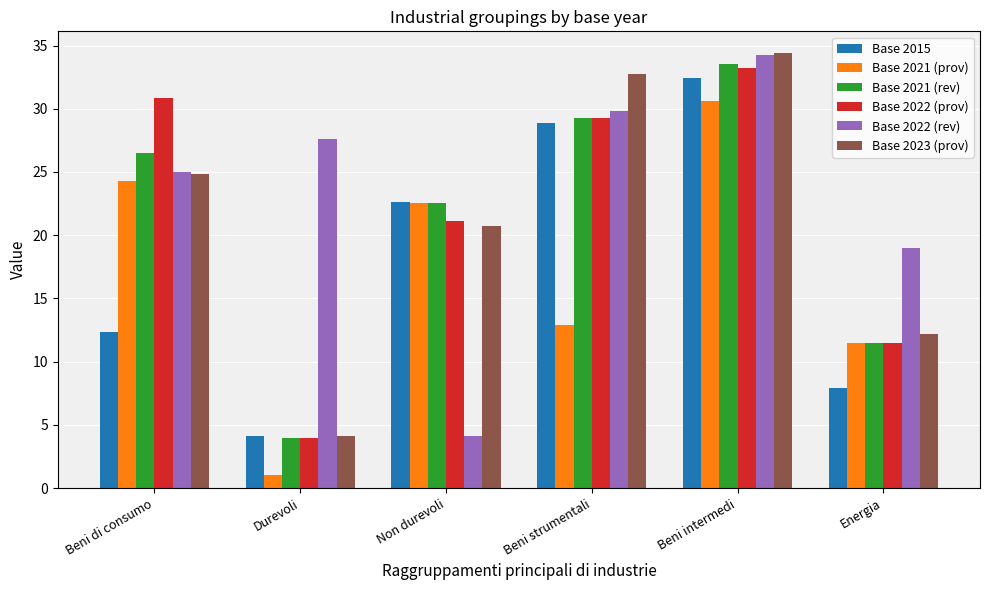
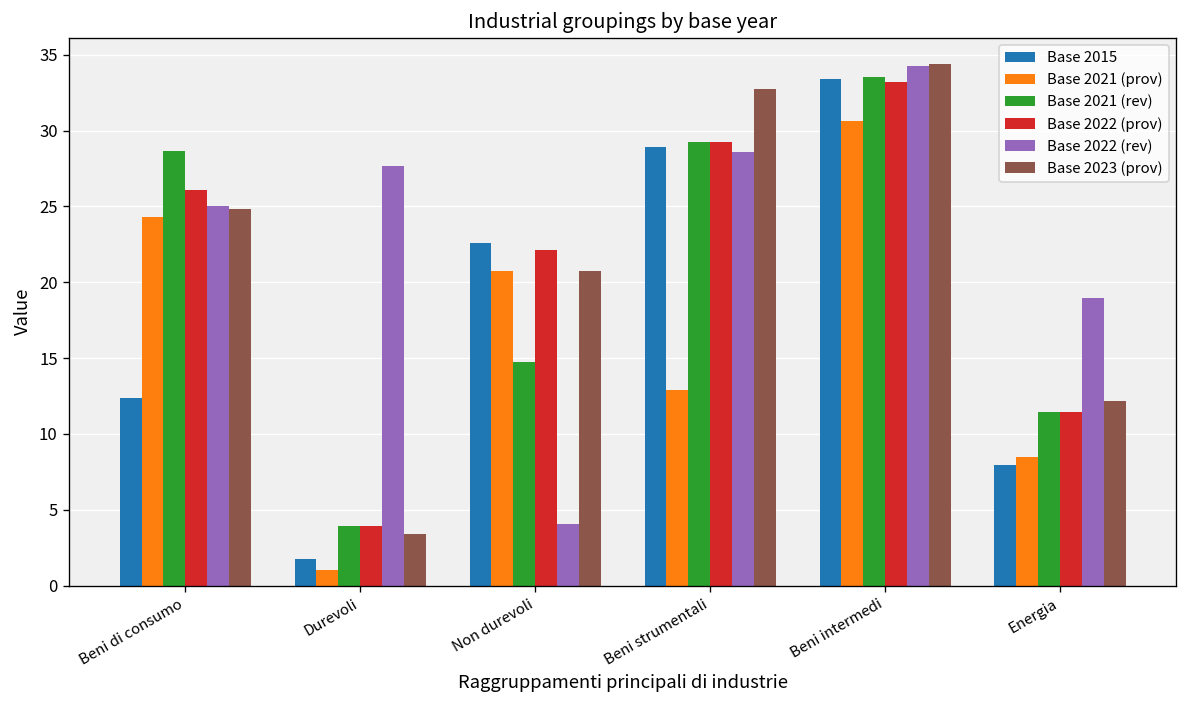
Base 2021 (rev), Beni di consumo: 26.5 -> 28.7
Base 2022 (prov), Beni di consumo: 30.9 -> 26.1
Base 2015, Durevoli: 4.1 -> 1.7
Base 2023 (prov), Durevoli: 4.1 -> 3.4
Base 2021 (prov), Non durevoli: 22.5 -> 20.7
Base 2021 (rev), Non durevoli: 22.5 -> 14.7
Base 2022 (prov), Non durevoli: 21.1 -> 22.1
Base 2022 (rev), Beni strumentali: 29.9 -> 28.6
Base 2015, Beni intermedi: 32.4 -> 33.4
Base 2021 (prov), Energia: 11.5 -> 8.5
